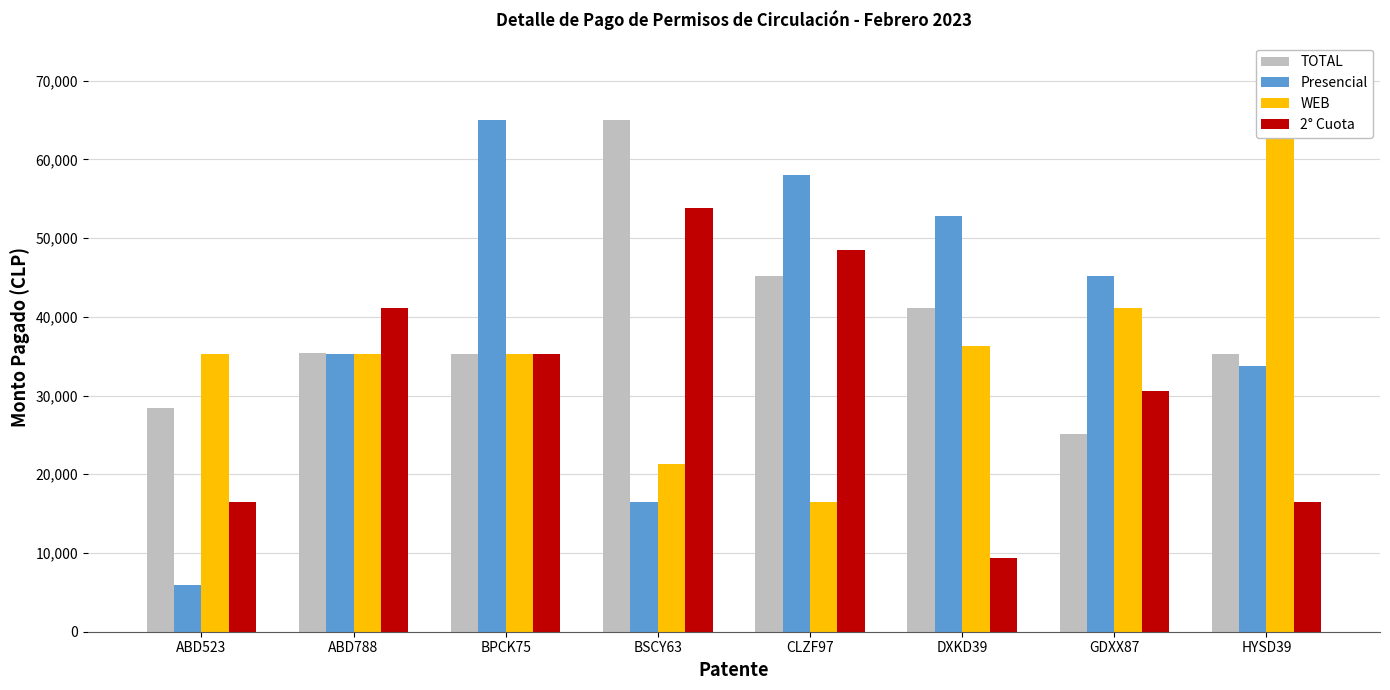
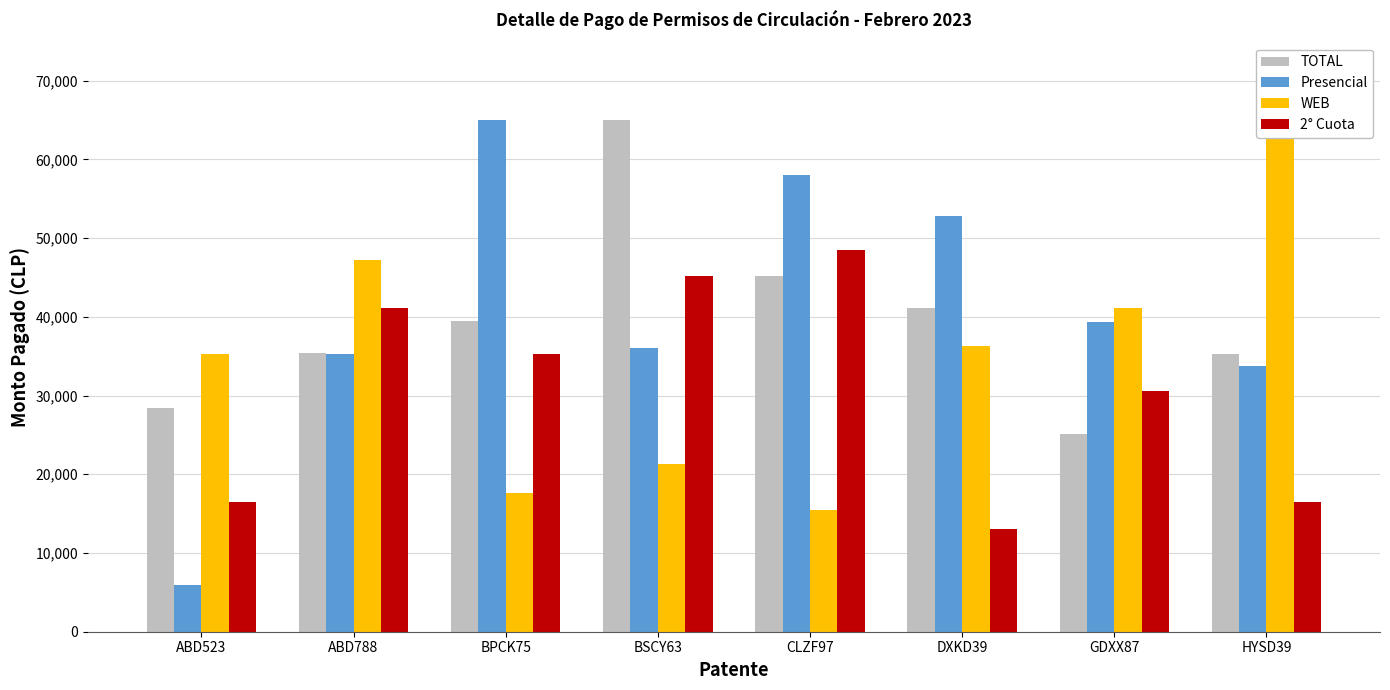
WEB, ABD788: 35,000 -> 47,000
TOTAL, BPCK75: 35,000 -> 39,000
WEB, BPCK75: 35,000 -> 18,000
Presencial, BSCY63: 17,000 -> 36,000
2° Cuota, BSCY63: 54,000 -> 45,000
WEB, CLZF97: 17,000 -> 15,000
2° Cuota, DXKD39: 9,000 -> 13,000
Presencial, GDXX87: 45,000 -> 39,000
